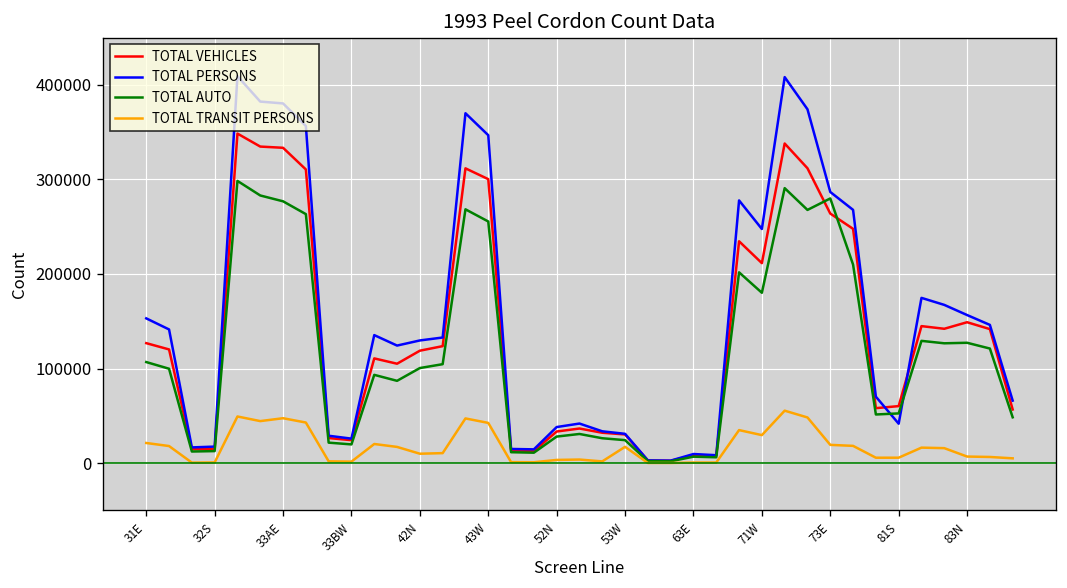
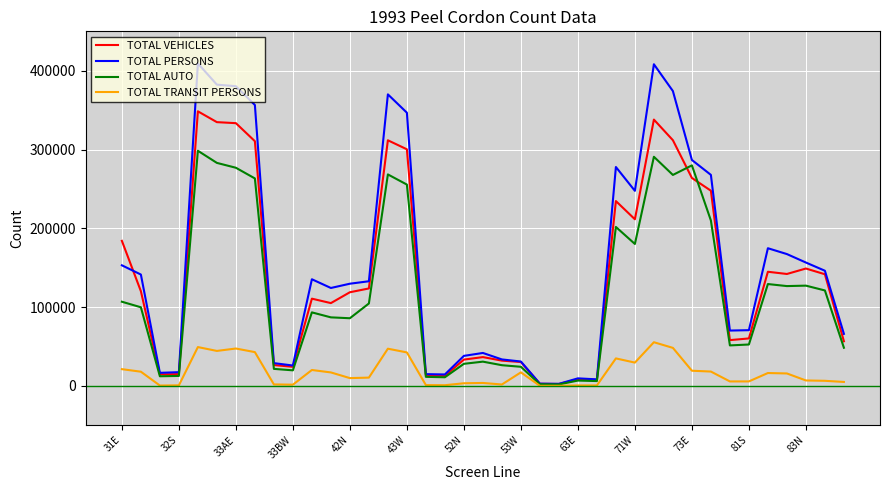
TOTAL VEHICLES, 31E: 130000 -> 180000
TOTAL AUTO, 42N: 100000 -> 90000
TOTAL PERSONS, 81S: 40000 -> 70000
